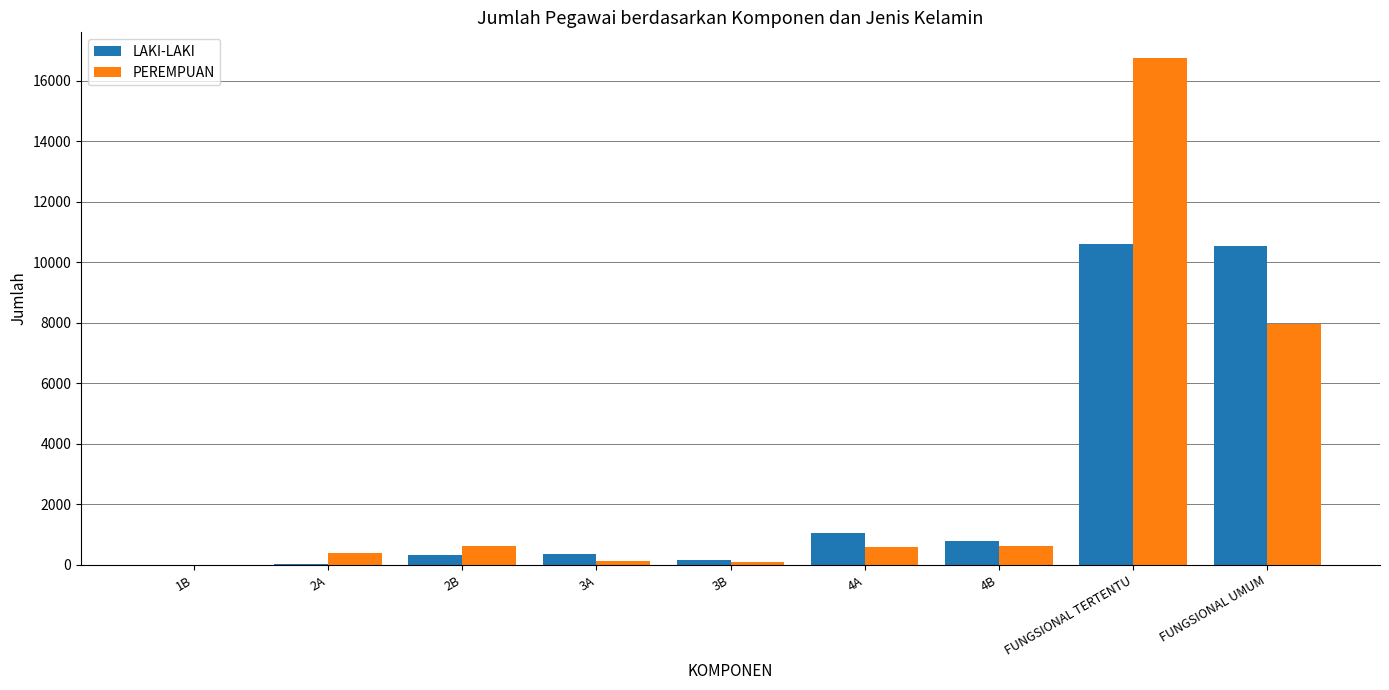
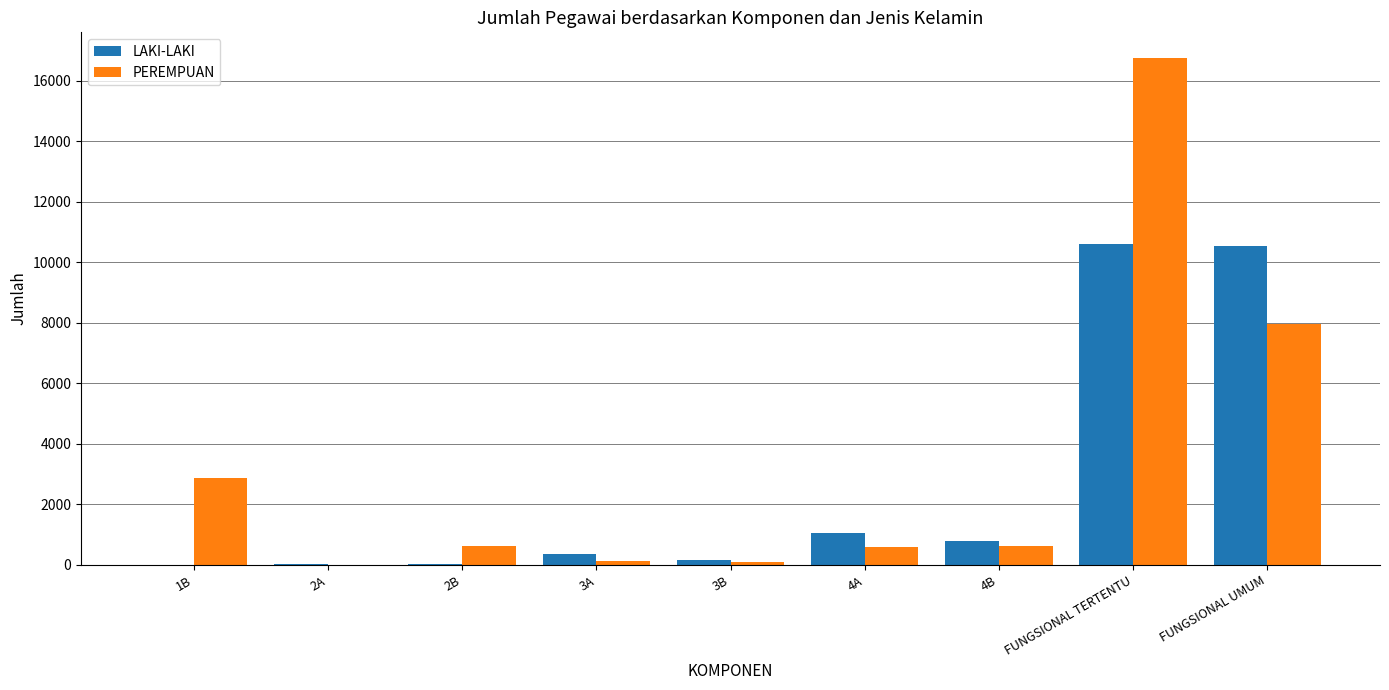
PEREMPUAN, 1B: 0 -> 2900
PEREMPUAN, 2A: 400 -> 0
LAKI-LAKI, 2B: 300 -> 0
